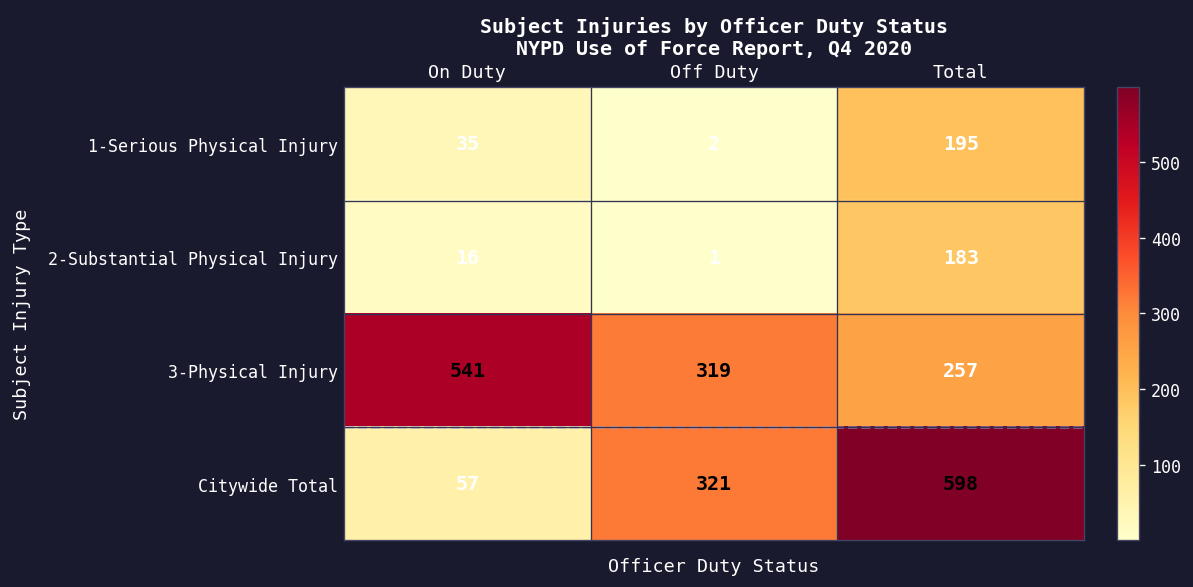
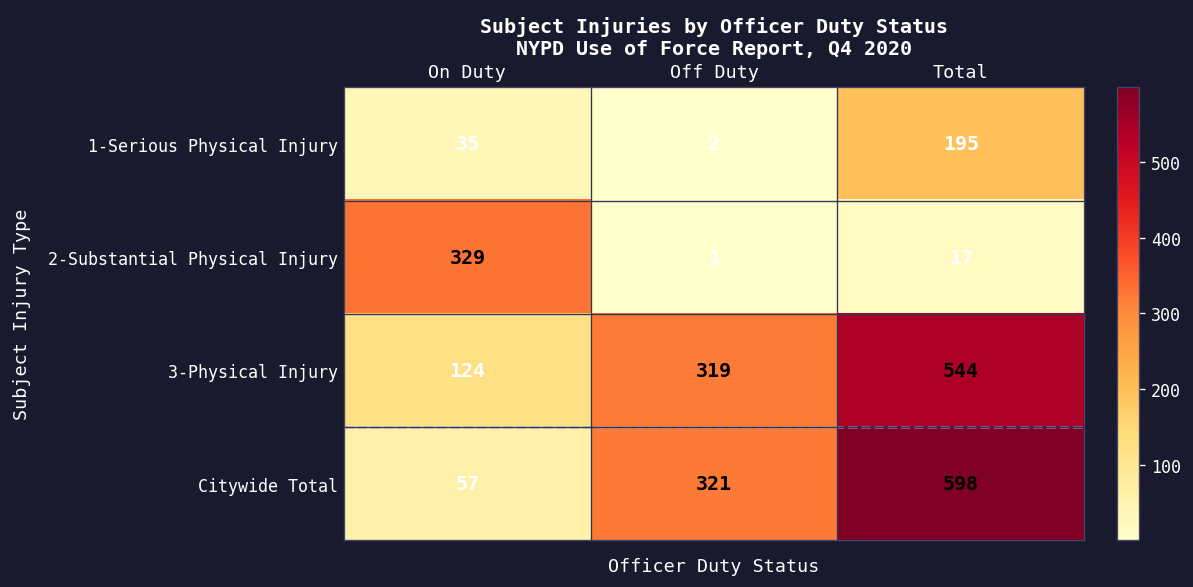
2-Substantial Physical Injury, On Duty: 16 -> 329
2-Substantial Physical Injury, Total: 183 -> 17
3-Physical Injury, On Duty: 541 -> 124
3-Physical Injury, Total: 257 -> 544
